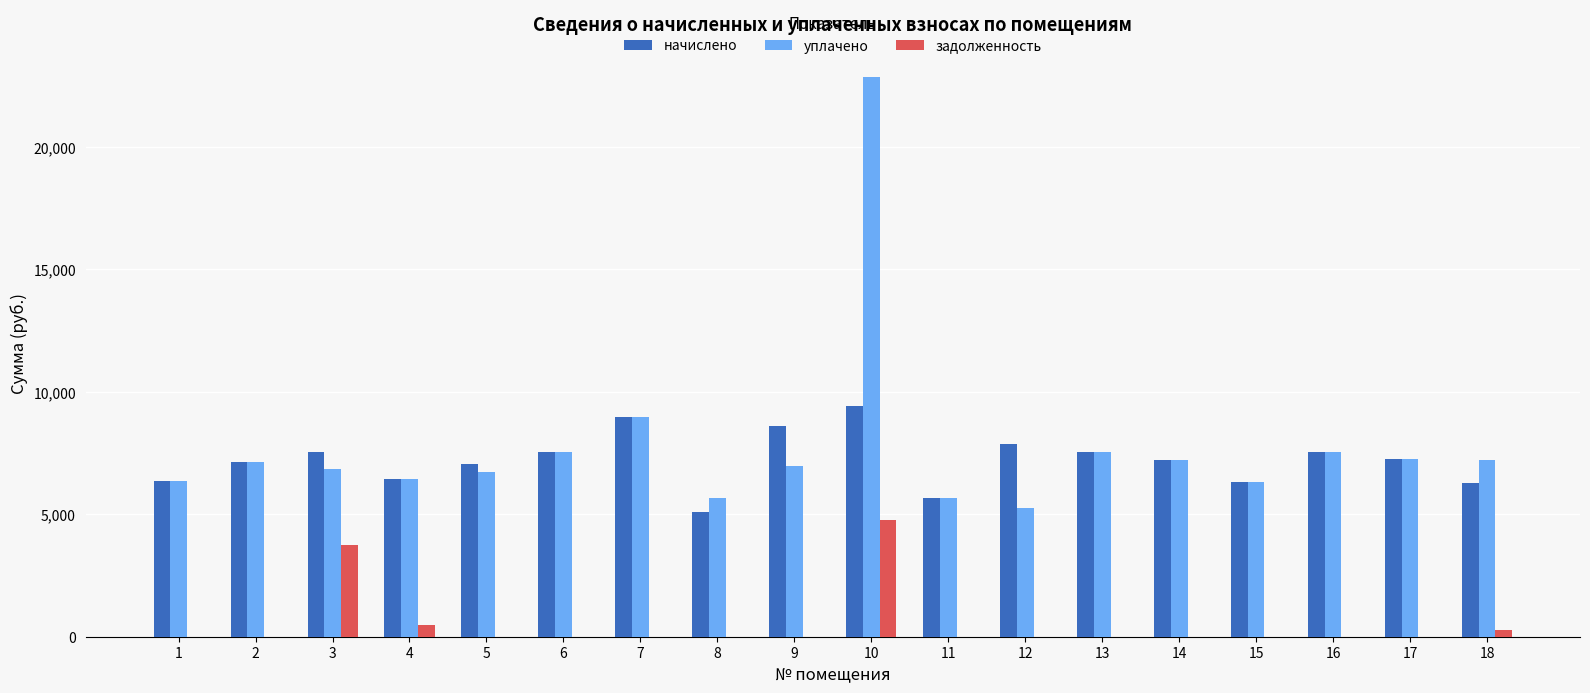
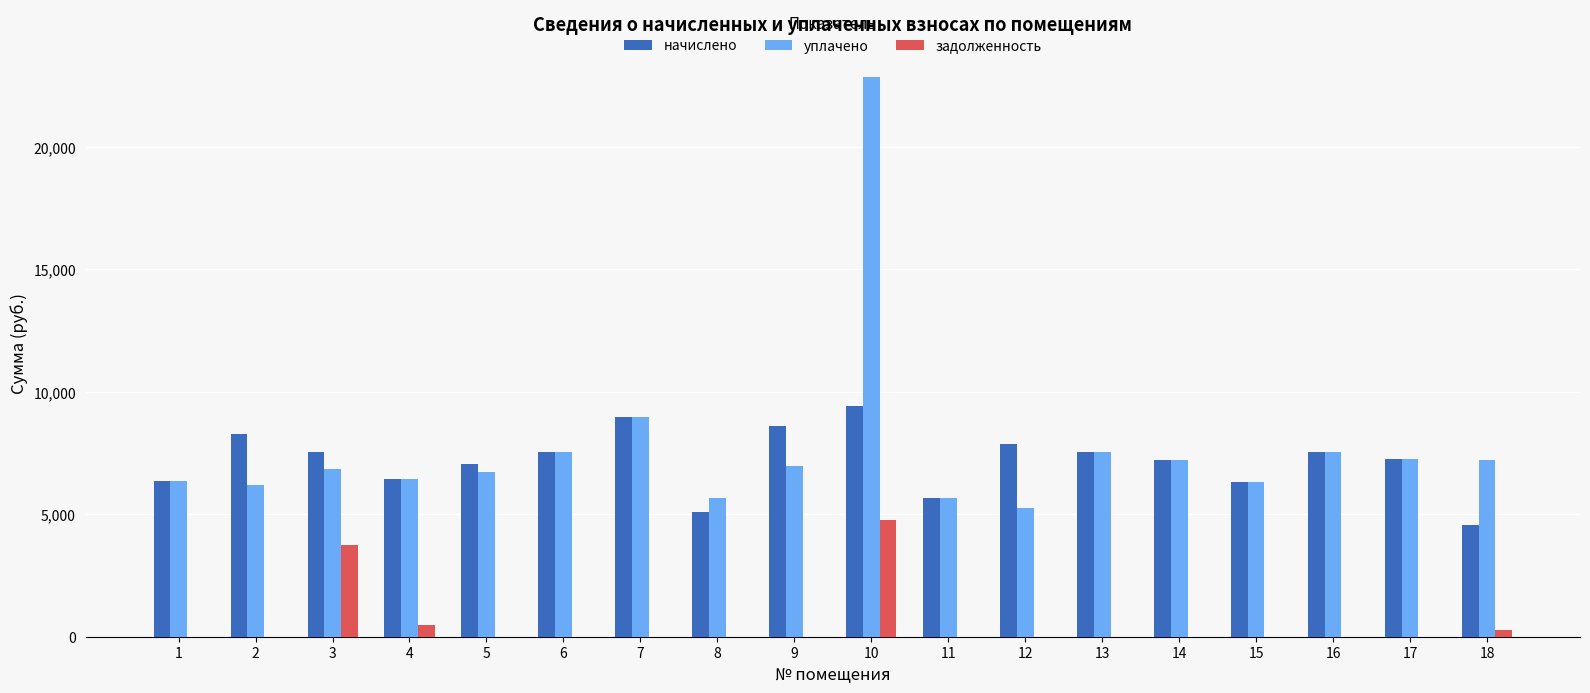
начислено, 2: 7,100 -> 8,300
уплачено, 2: 7,100 -> 6,200
начислено, 18: 6,300 -> 4,600
